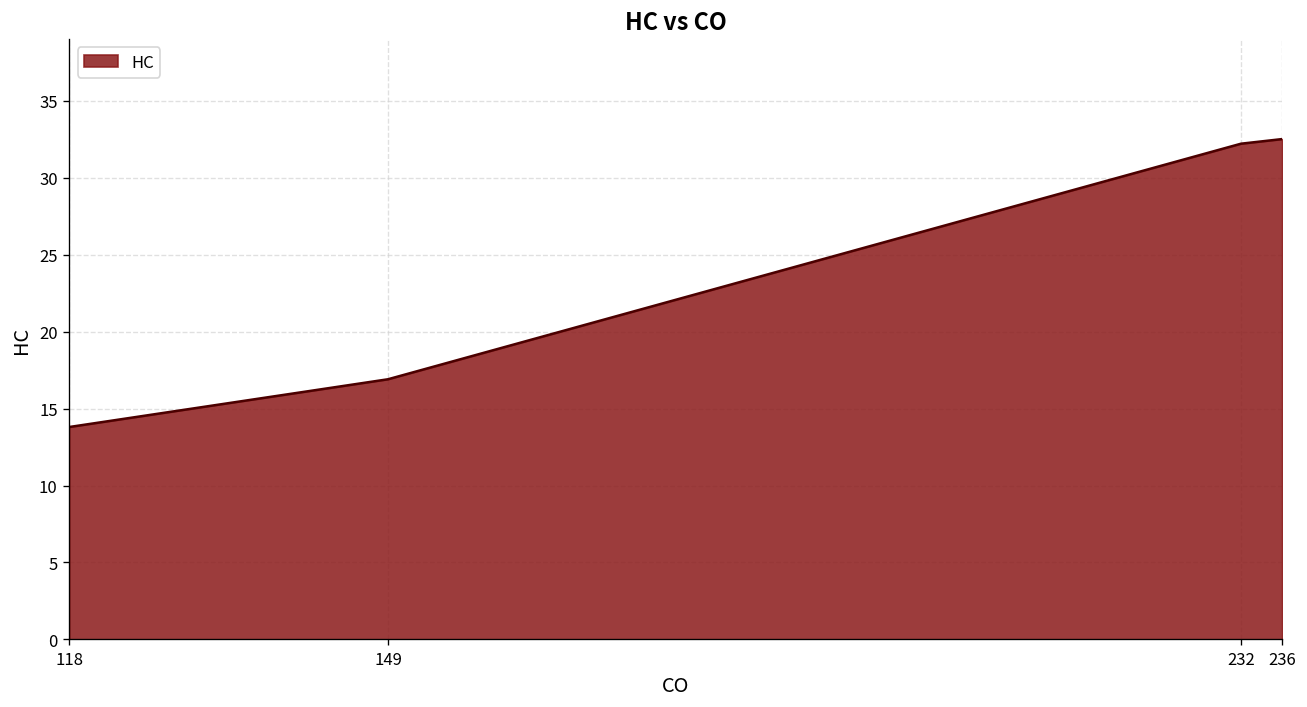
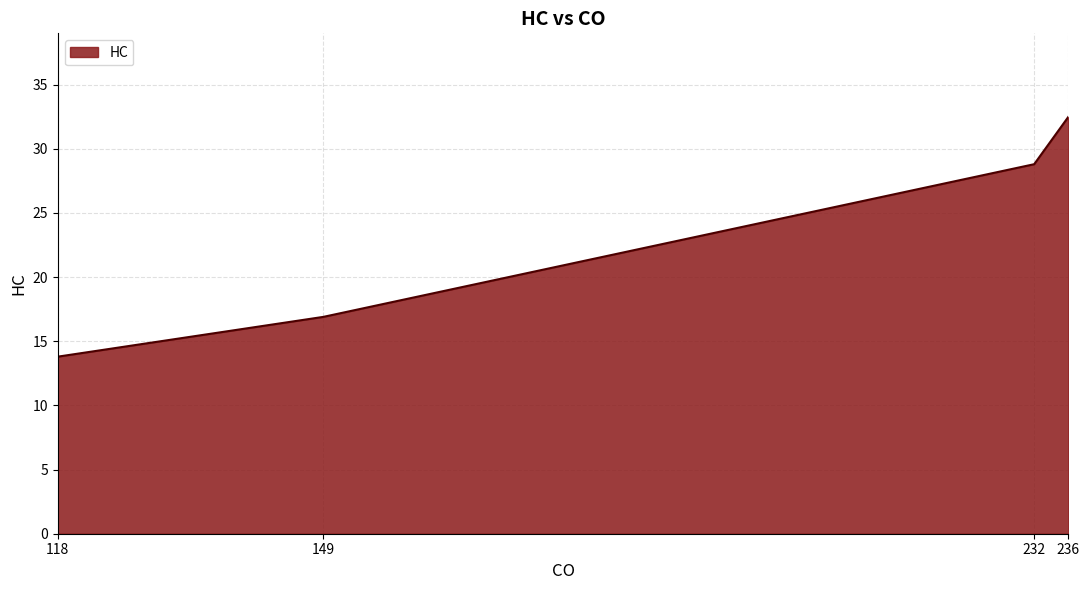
232: 32.2 -> 28.8
